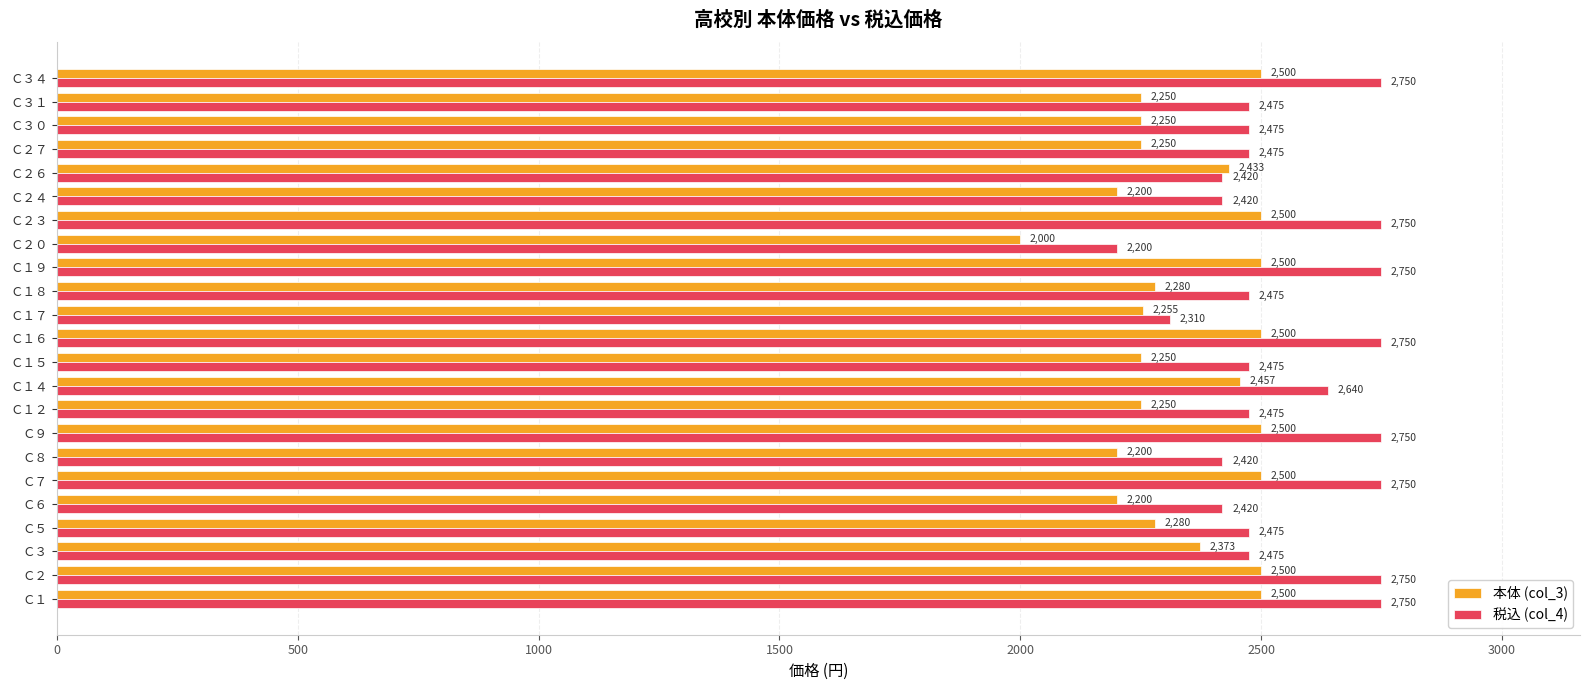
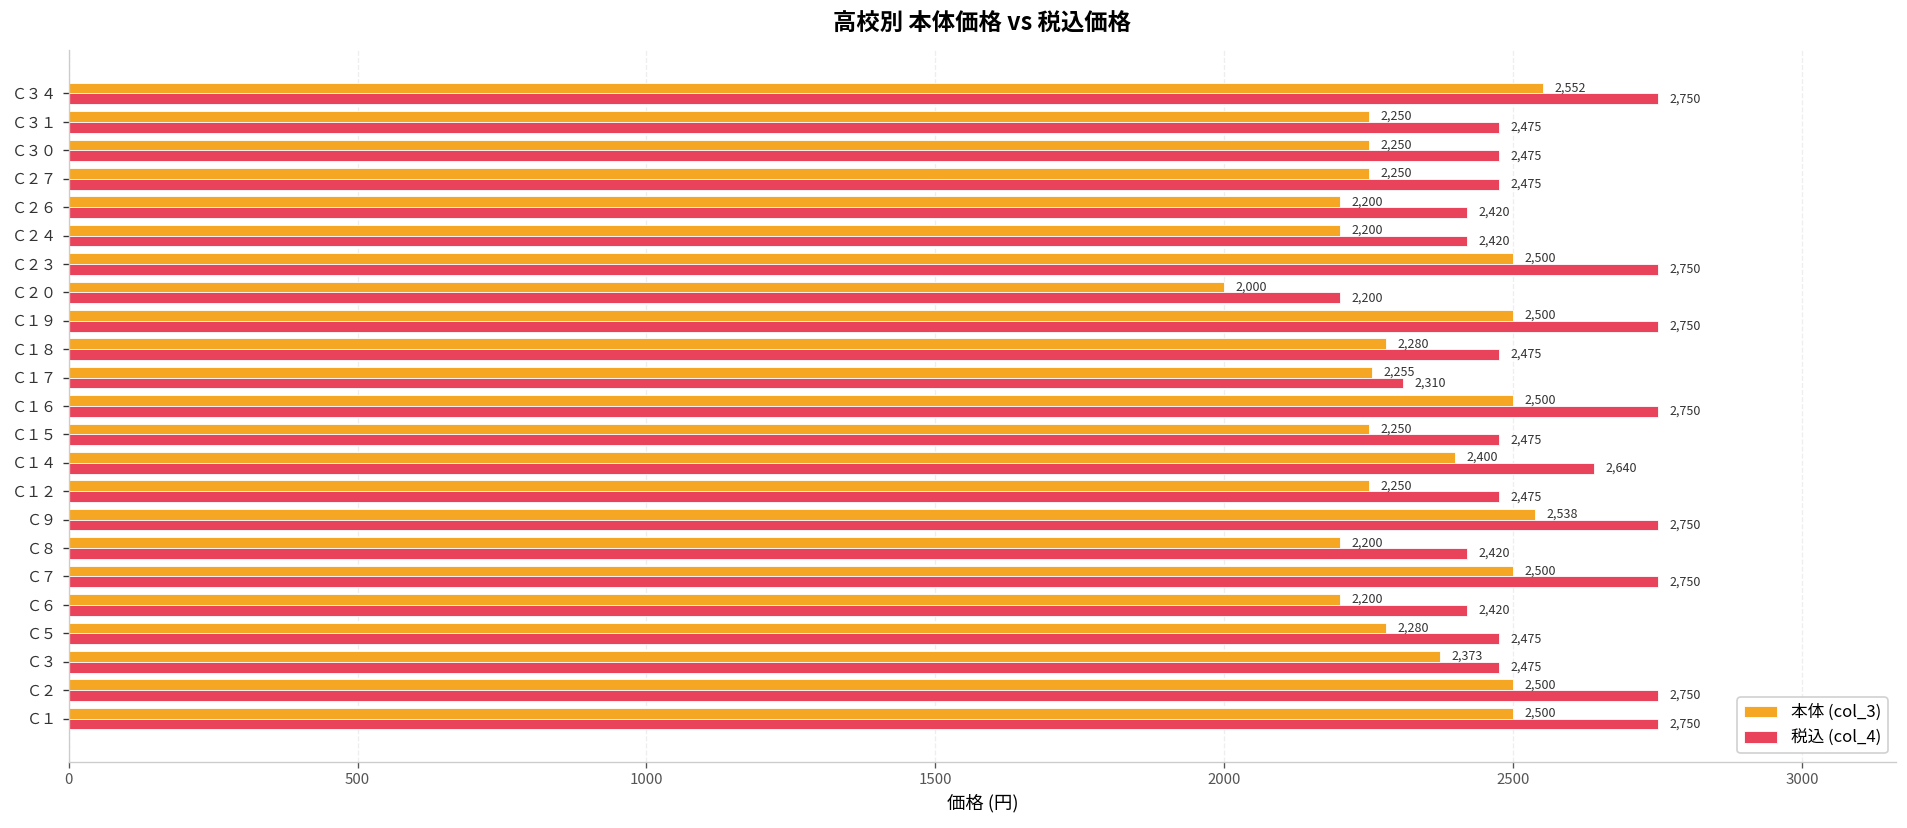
本体 (col_3), Ｃ３４: 2,500 -> 2,552
本体 (col_3), Ｃ２６: 2,433 -> 2,200
本体 (col_3), Ｃ１４: 2,457 -> 2,400
本体 (col_3), Ｃ９: 2,500 -> 2,538
